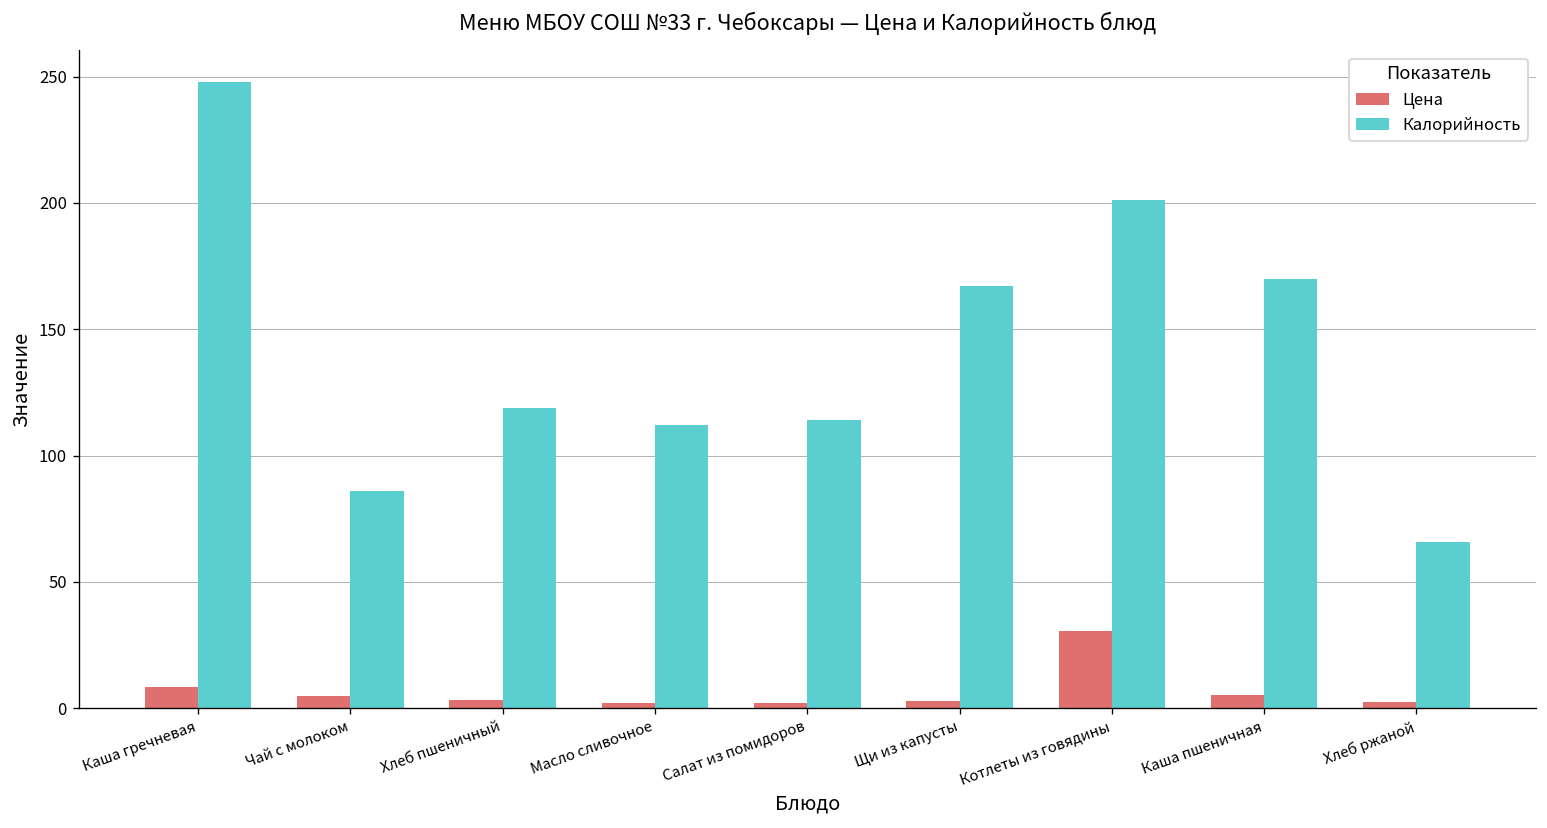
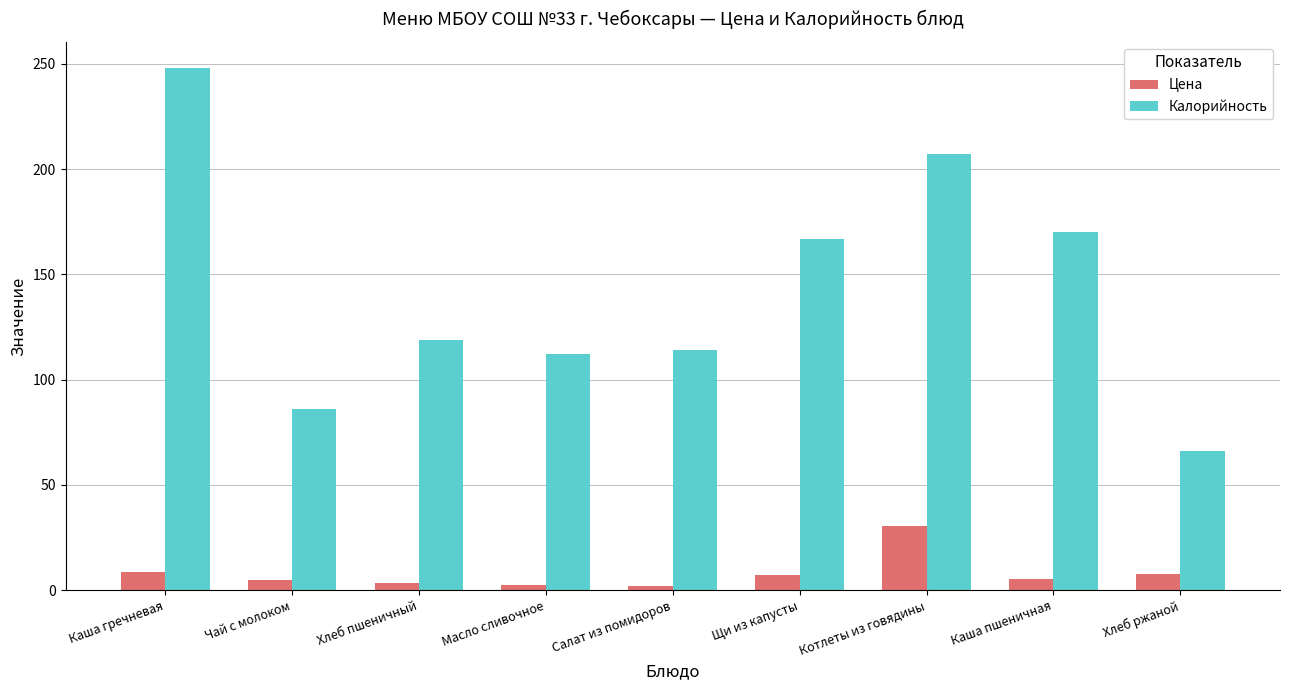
Цена, Щи из капусты: 3 -> 7
Калорийность, Котлеты из говядины: 201 -> 207
Цена, Хлеб ржаной: 2 -> 8
